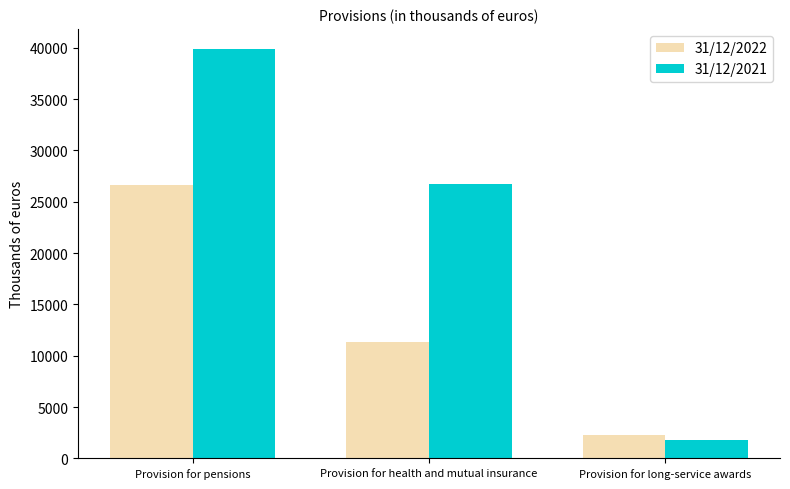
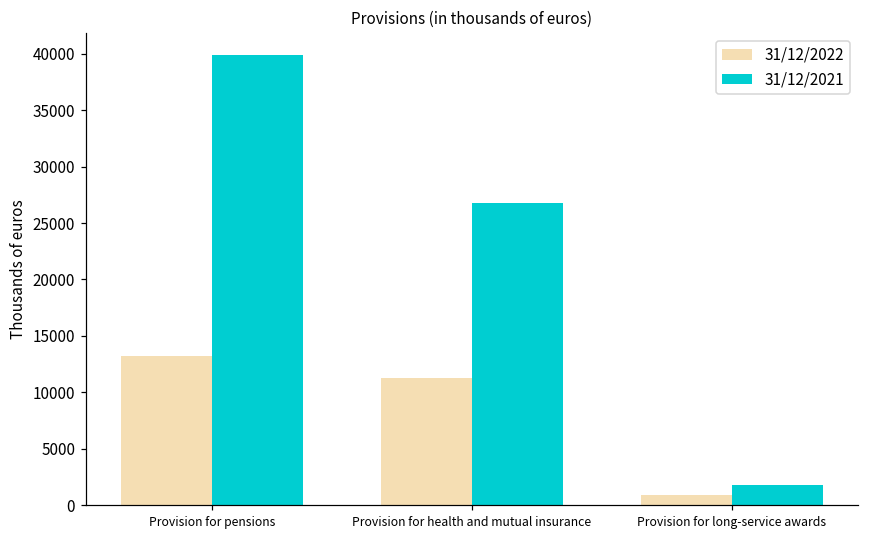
31/12/2022, Provision for pensions: 26600 -> 13200
31/12/2022, Provision for long-service awards: 2200 -> 900
